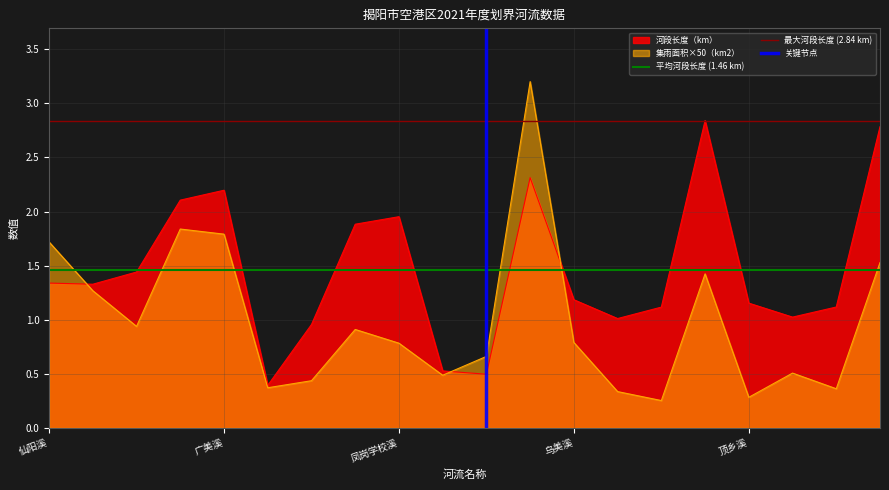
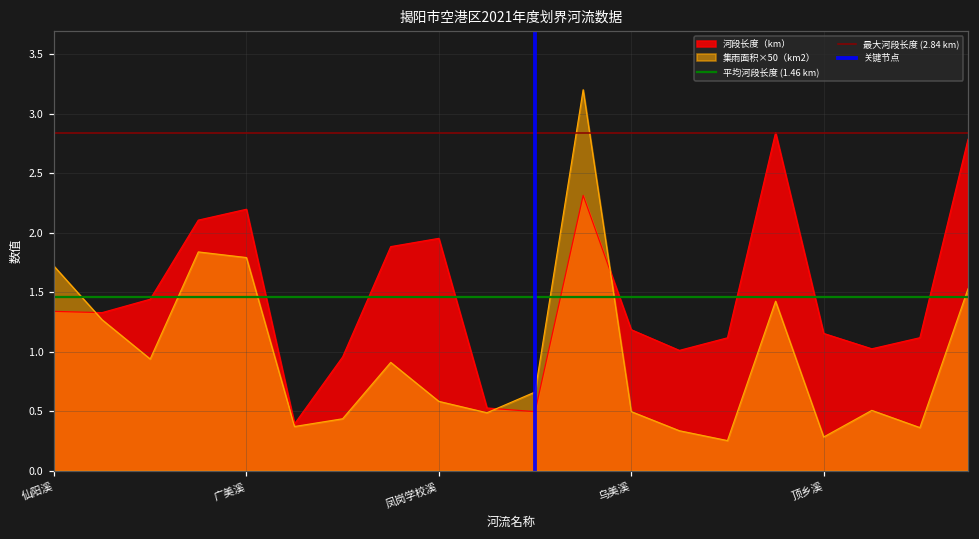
集雨面积×50（km2）, 凤岗学校溪: 0.78 -> 0.58
集雨面积×50（km2）, 乌美溪: 0.79 -> 0.50
